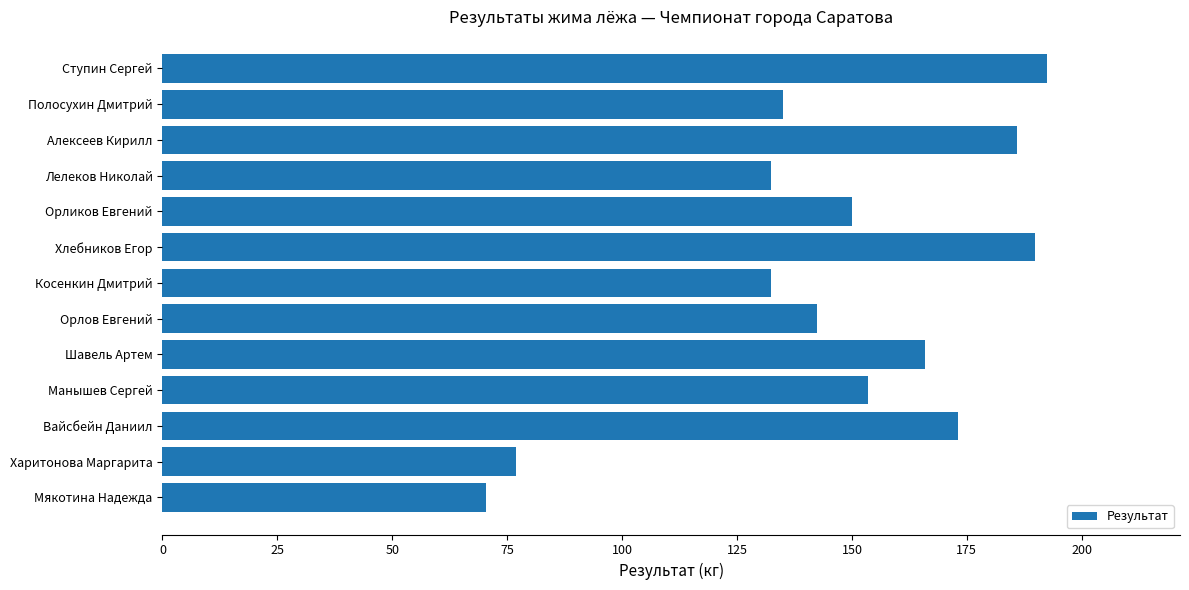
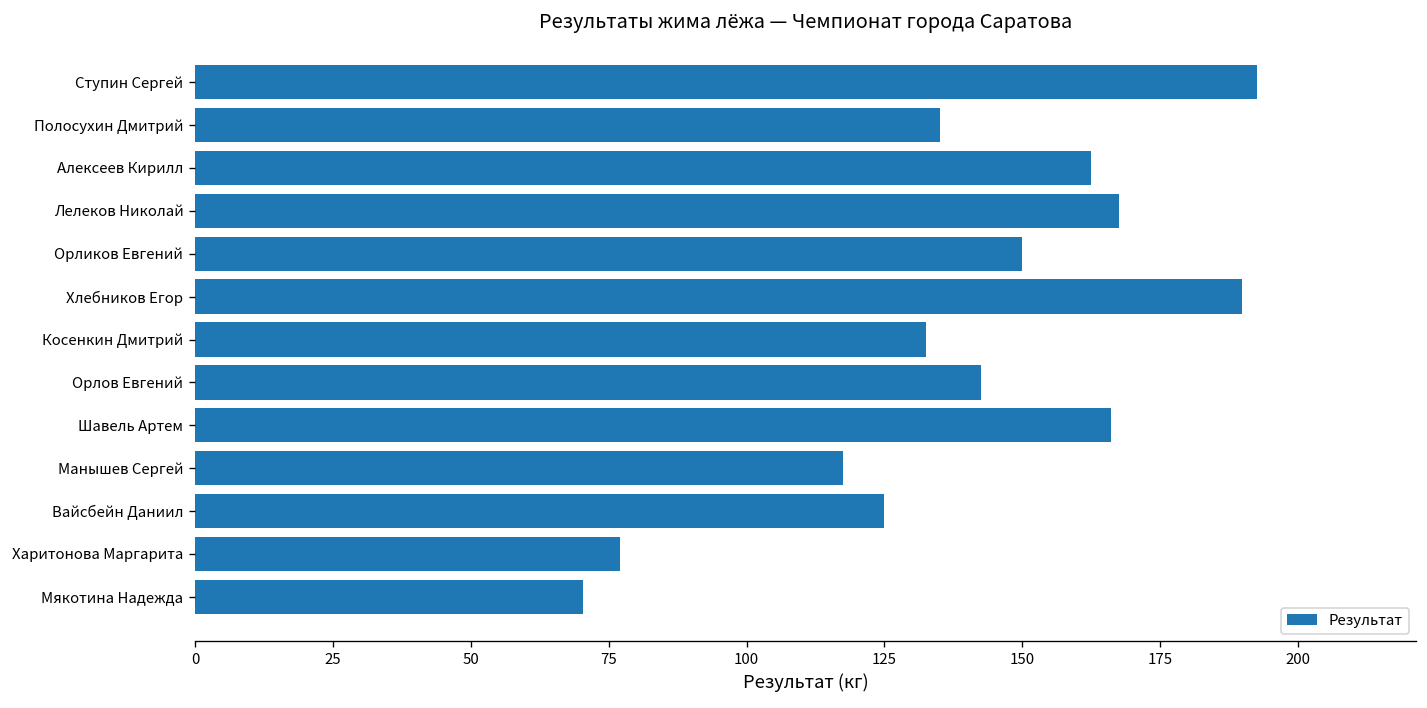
Алексеев Кирилл: 186 -> 163
Лелеков Николай: 133 -> 168
Манышев Сергей: 154 -> 118
Вайсбейн Даниил: 173 -> 125
